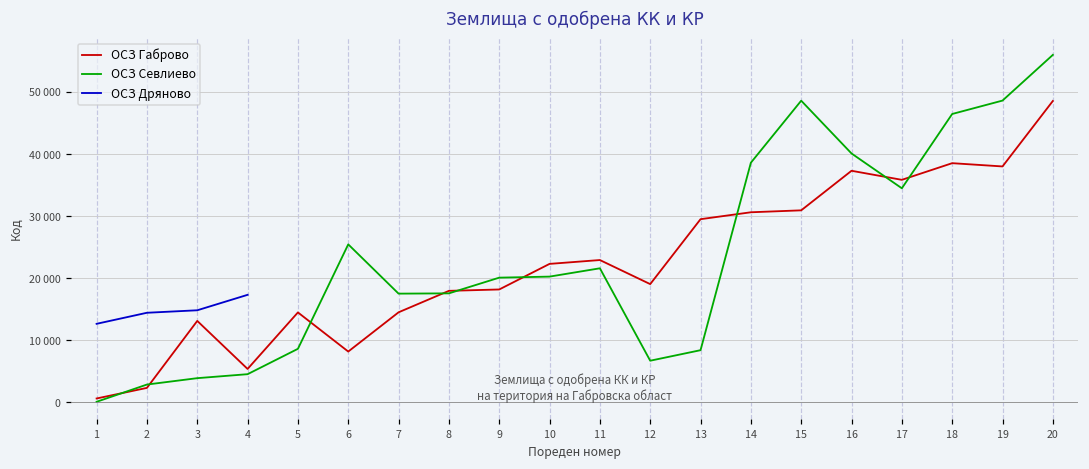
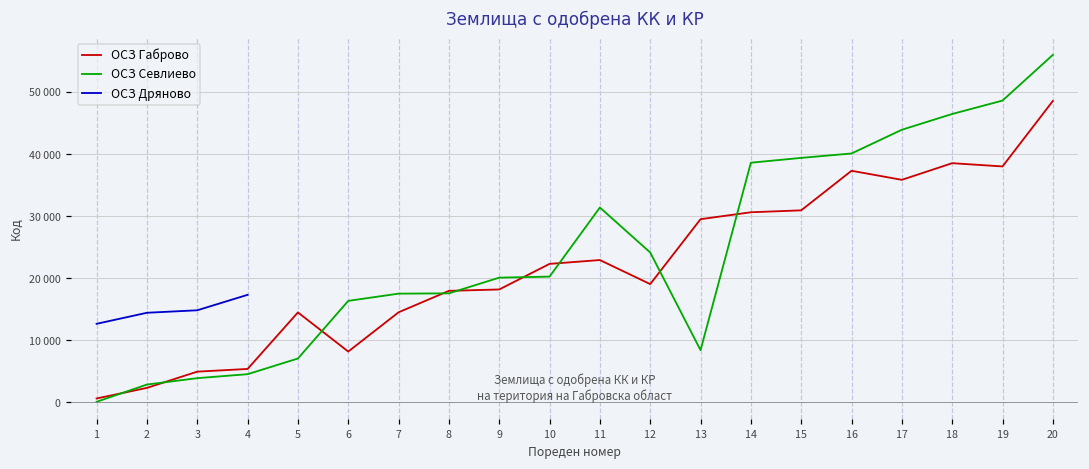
ОСЗ Габрово, 3: 13000 -> 5000
ОСЗ Севлиево, 5: 9000 -> 7000
ОСЗ Севлиево, 6: 25000 -> 16000
ОСЗ Севлиево, 11: 22000 -> 31000
ОСЗ Севлиево, 12: 7000 -> 24000
ОСЗ Севлиево, 15: 49000 -> 39000
ОСЗ Севлиево, 17: 35000 -> 44000
